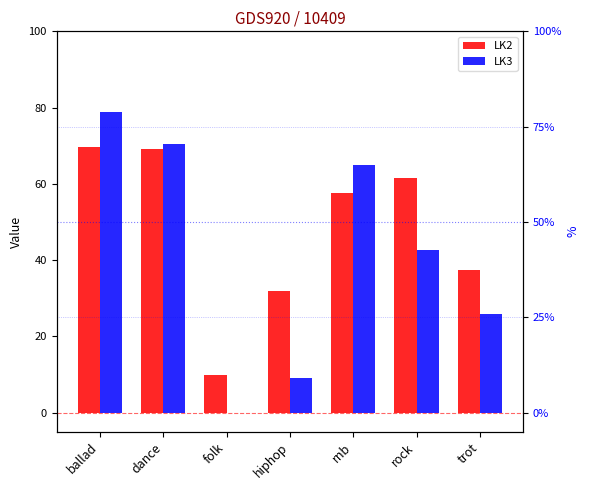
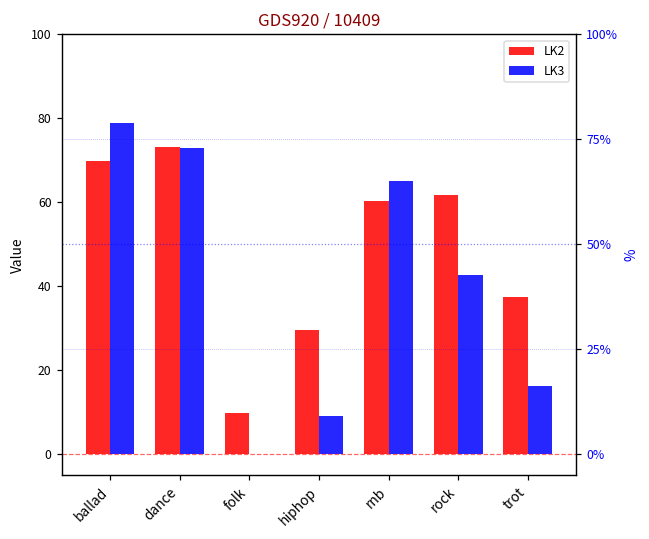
LK2, dance: 69 -> 73
LK3, dance: 70 -> 73
LK2, hiphop: 32 -> 30
LK2, rnb: 58 -> 60
LK3, trot: 26 -> 16
